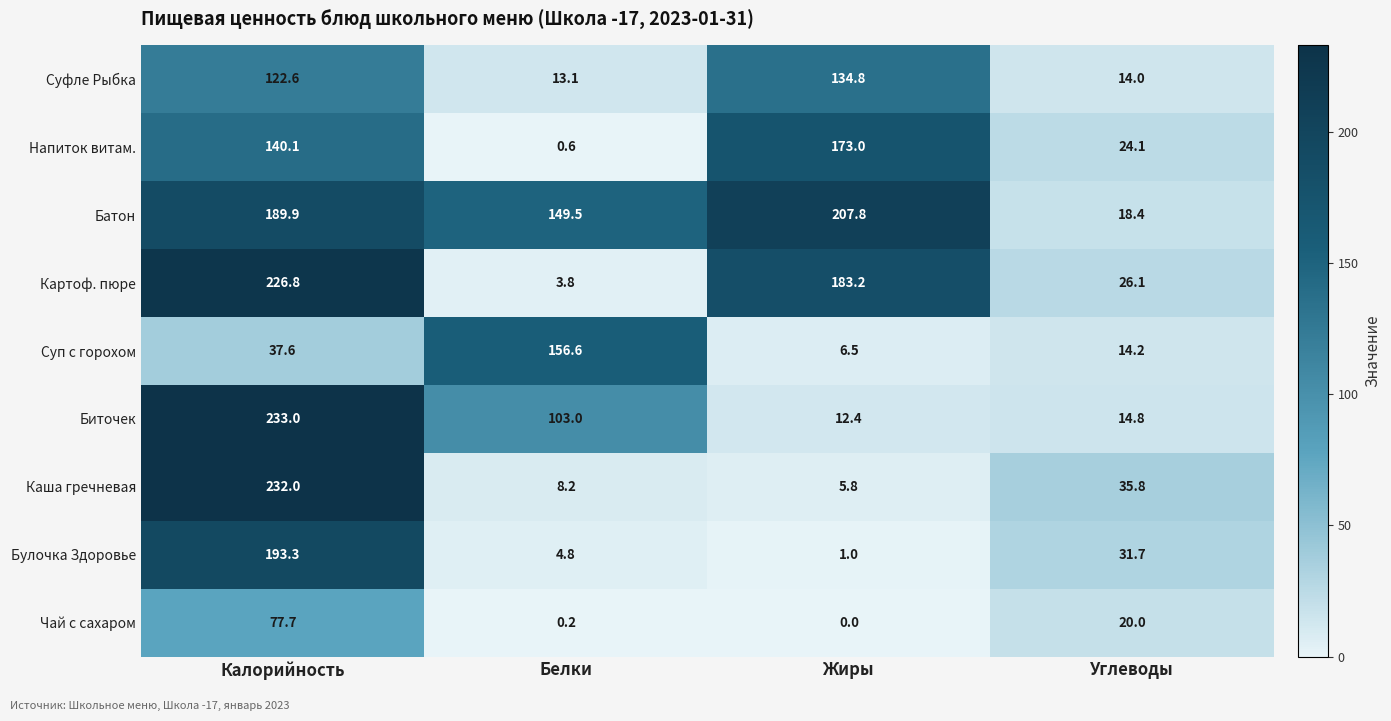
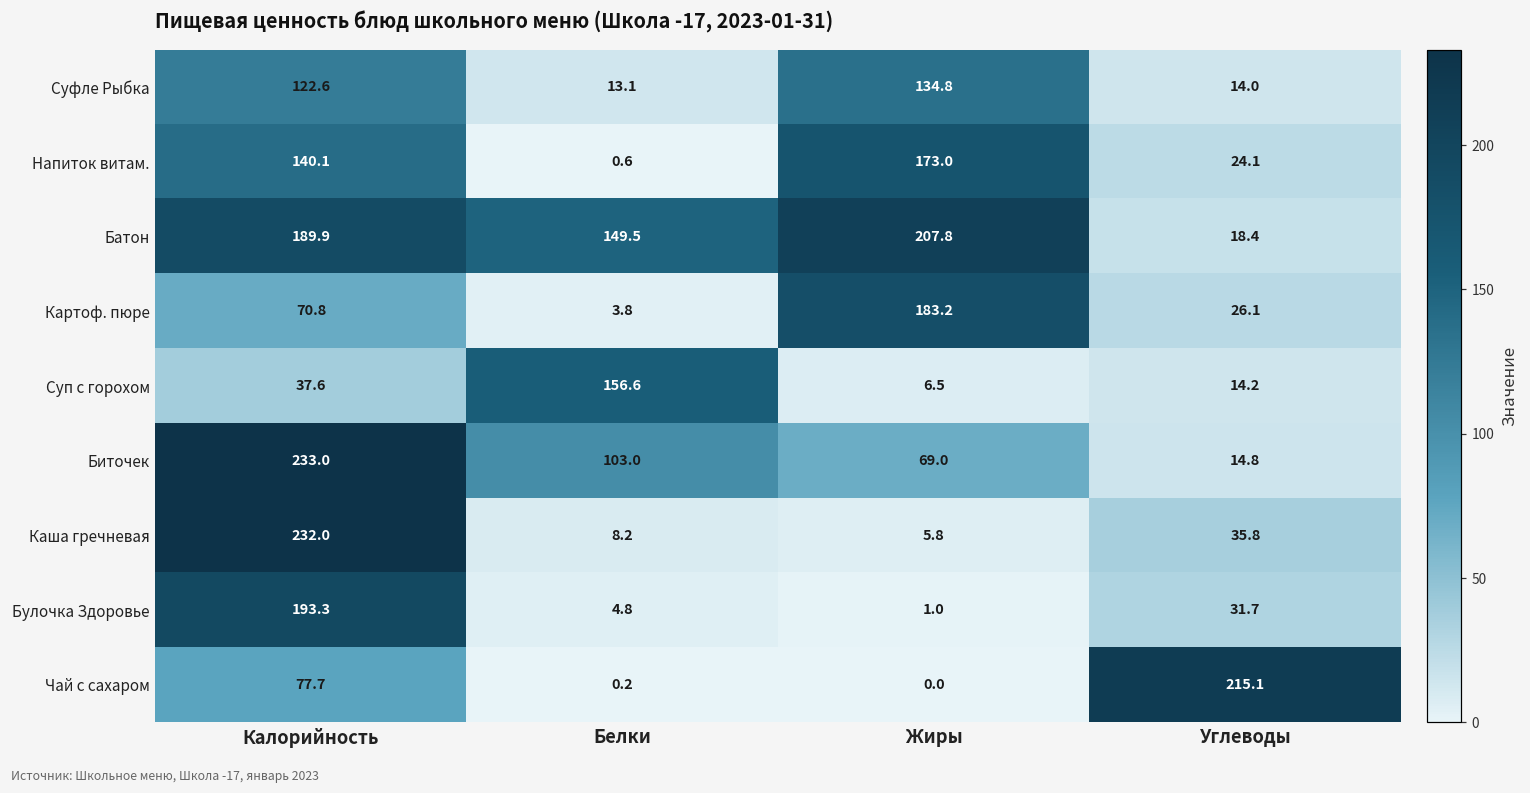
Картоф. пюре, Калорийность: 226.8 -> 70.8
Биточек, Жиры: 12.4 -> 69.0
Чай с сахаром, Углеводы: 20.0 -> 215.1
